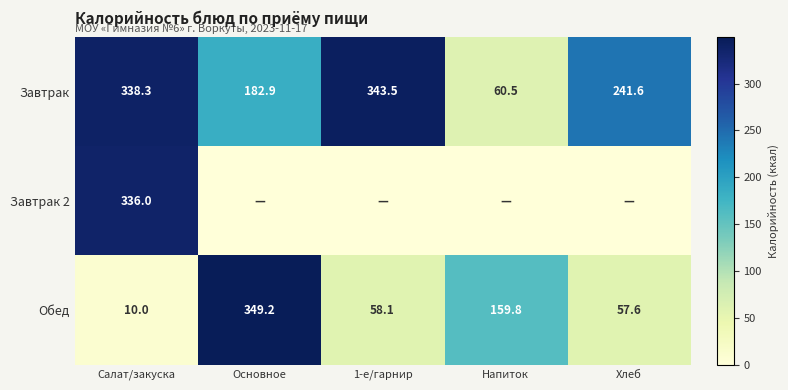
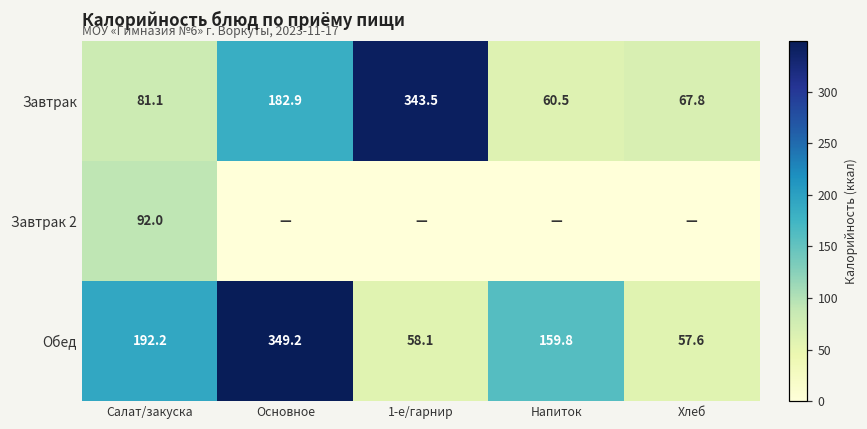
Завтрак, Салат/закуска: 338.3 -> 81.1
Завтрак, Хлеб: 241.6 -> 67.8
Завтрак 2, Салат/закуска: 336.0 -> 92.0
Обед, Салат/закуска: 10.0 -> 192.2
